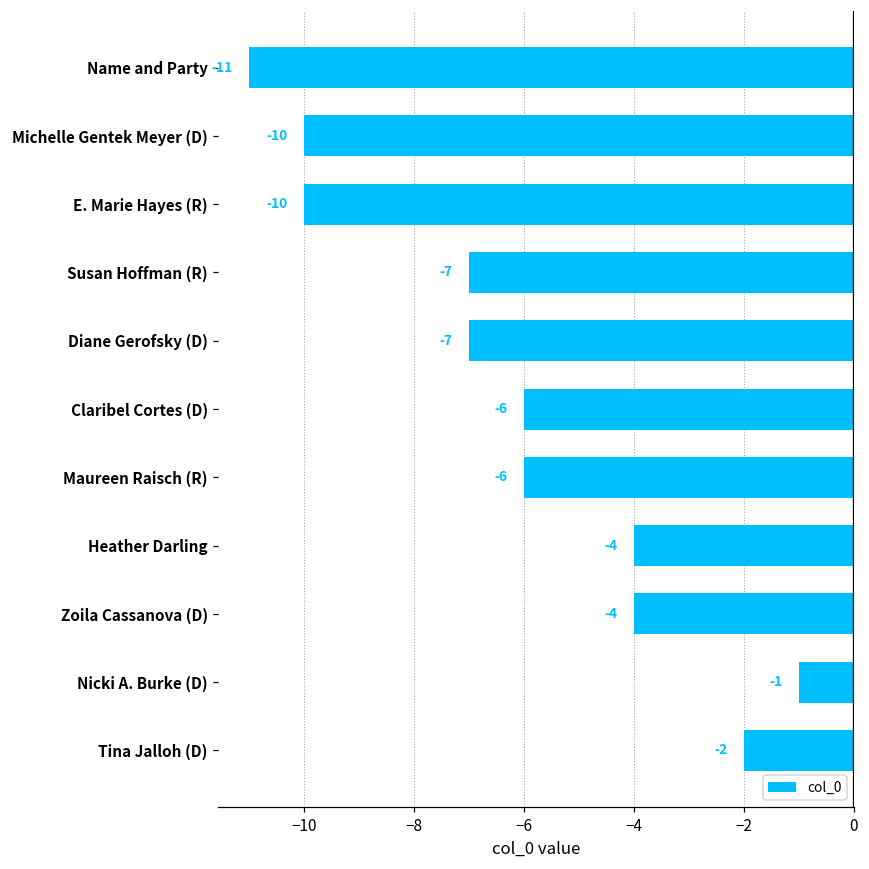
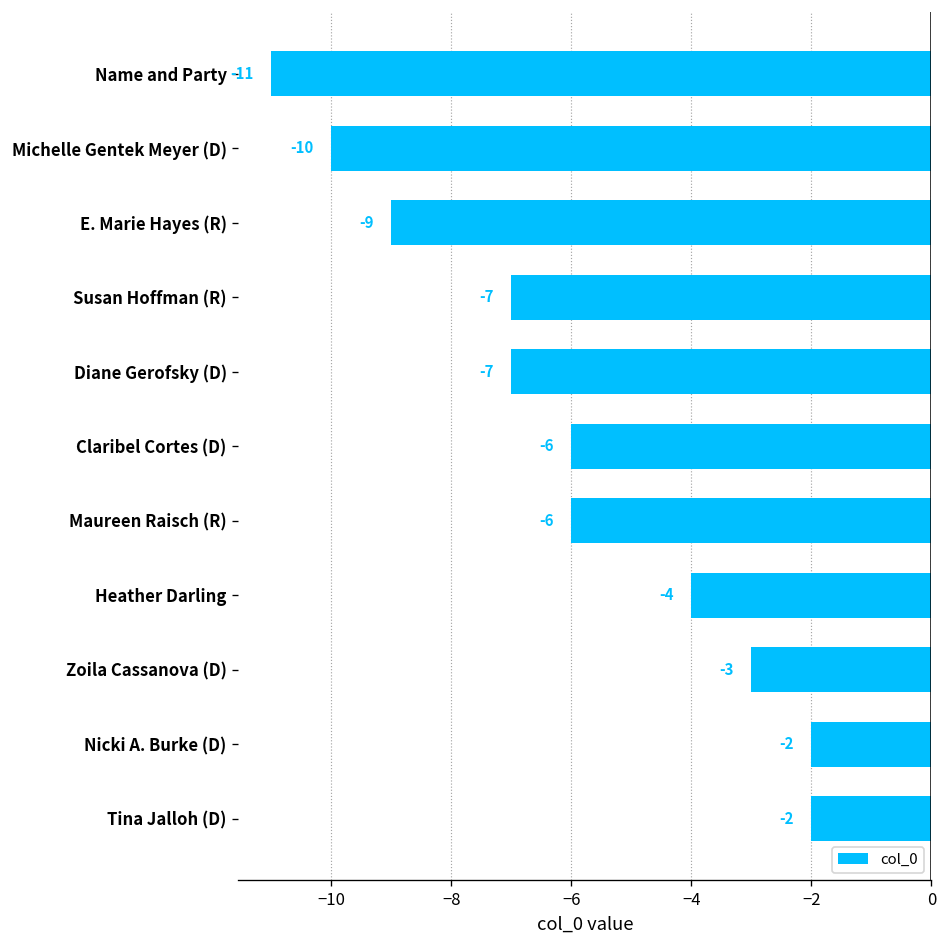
E. Marie Hayes (R): -10 -> -9
Zoila Cassanova (D): -4 -> -3
Nicki A. Burke (D): -1 -> -2
